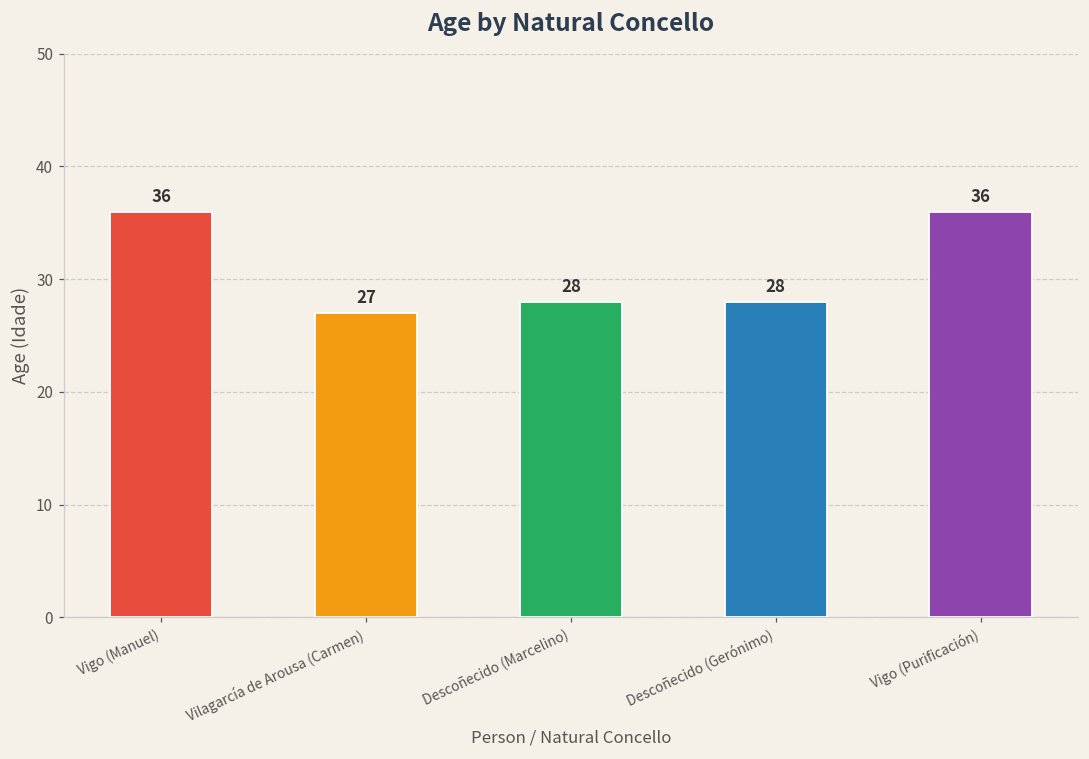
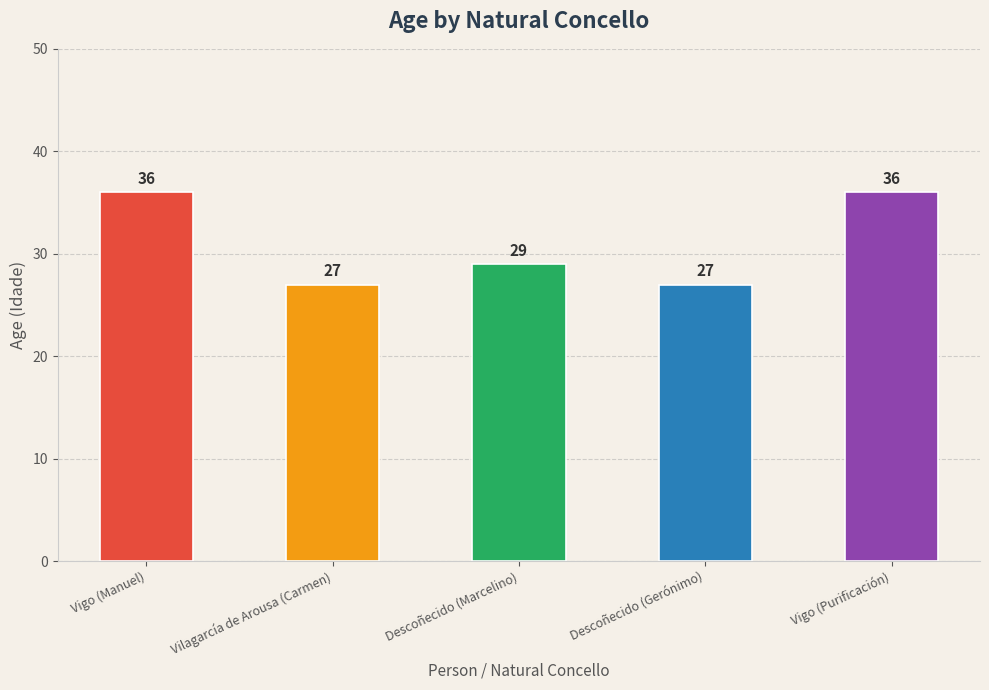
Descoñecido (Marcelino): 28 -> 29
Descoñecido (Gerónimo): 28 -> 27
